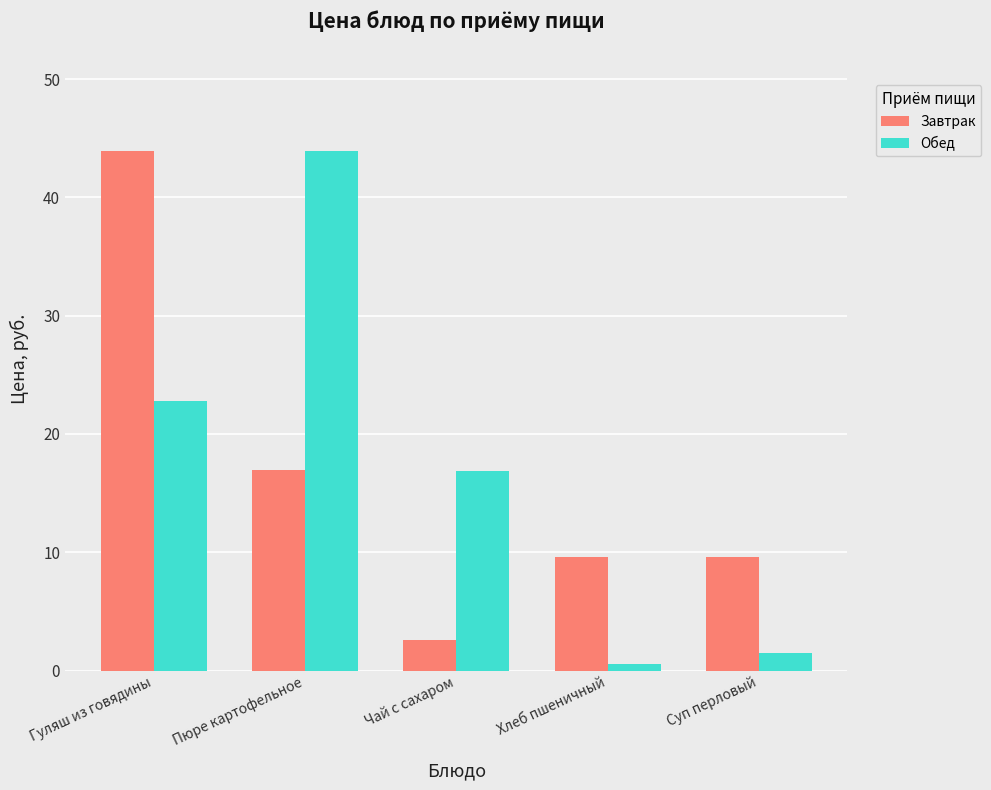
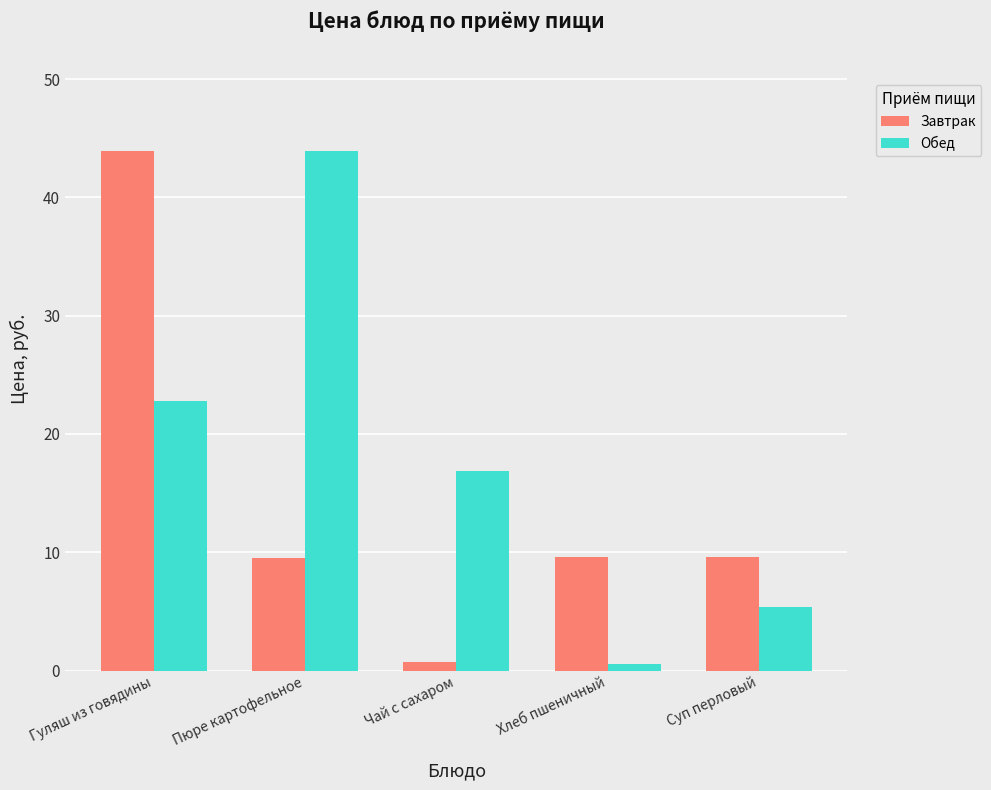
Завтрак, Пюре картофельное: 17.0 -> 9.6
Завтрак, Чай с сахаром: 2.6 -> 0.7
Обед, Суп перловый: 1.5 -> 5.4
